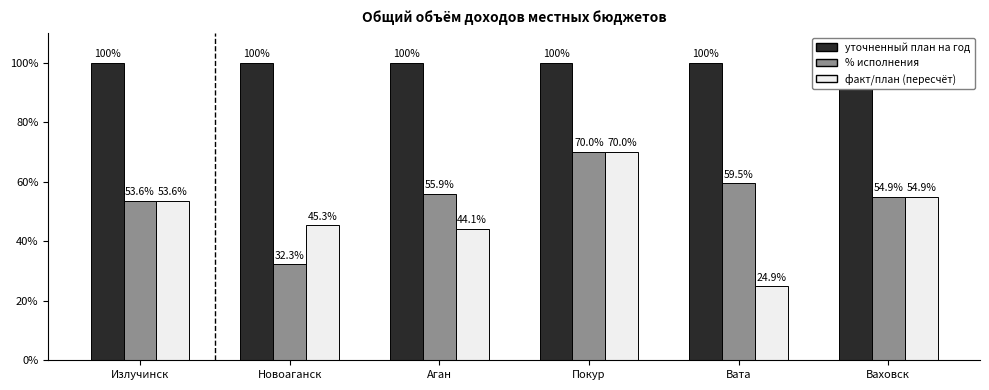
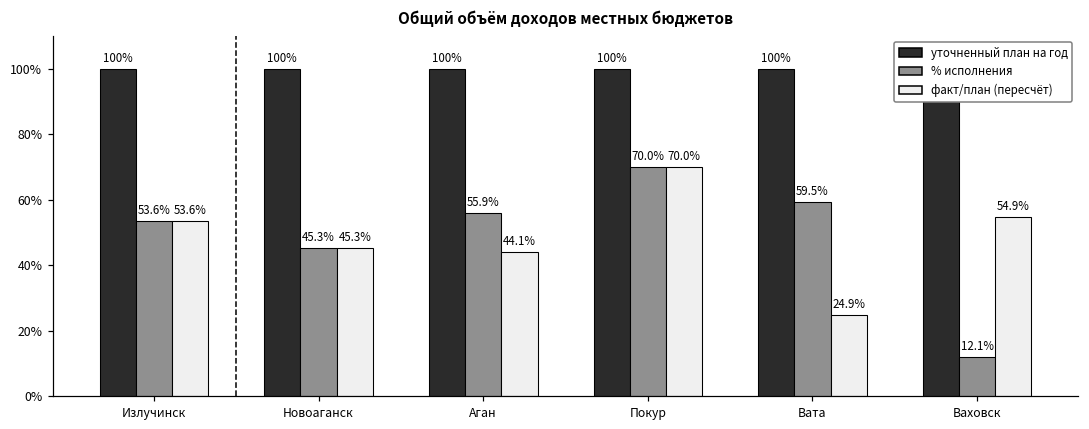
% исполнения, Новоаганск: 32.3% -> 45.3%
% исполнения, Ваховск: 54.9% -> 12.1%
